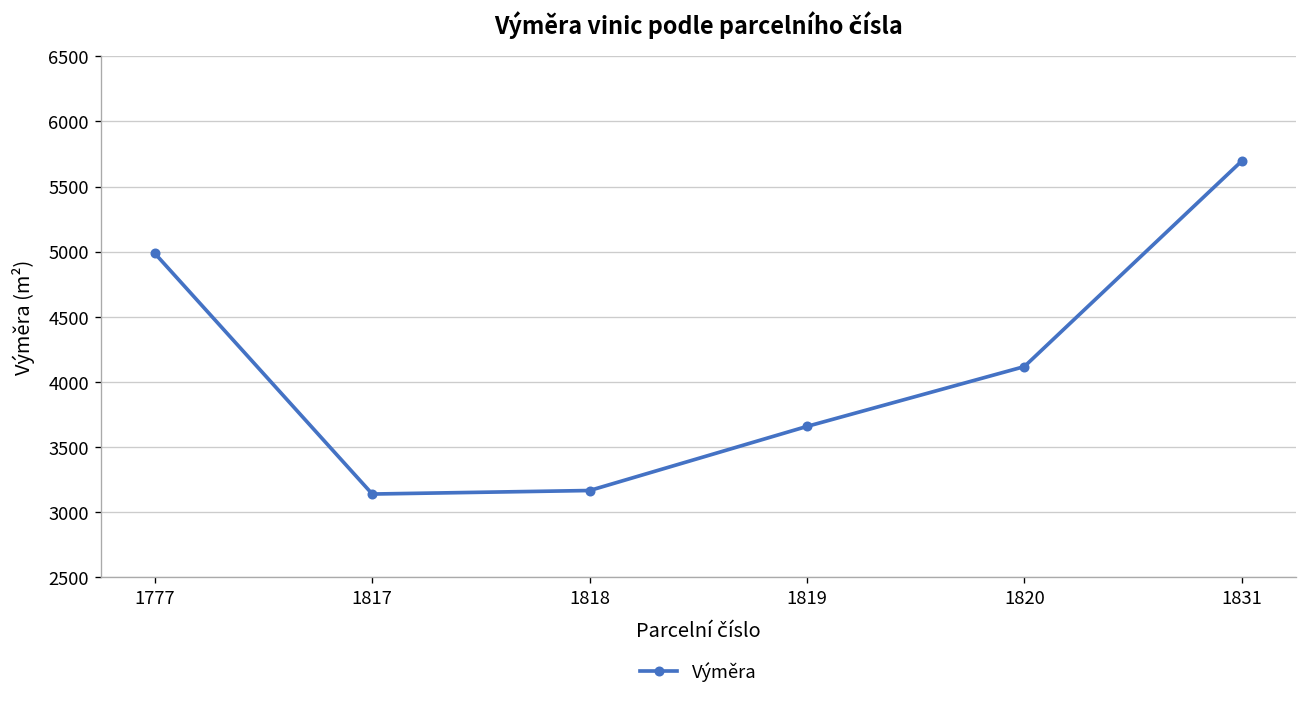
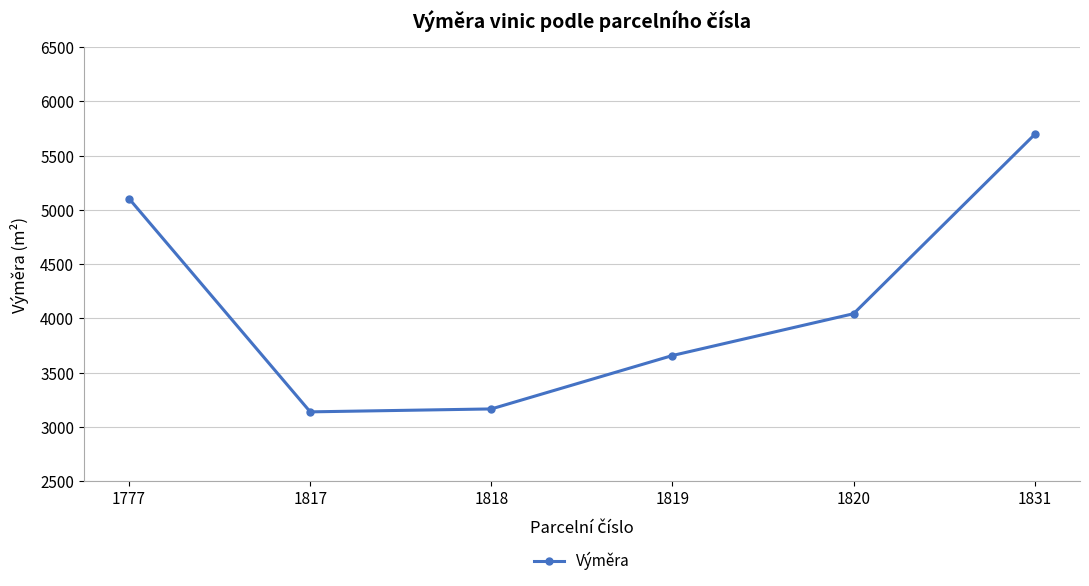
1777: 4990 -> 5100
1820: 4120 -> 4040
